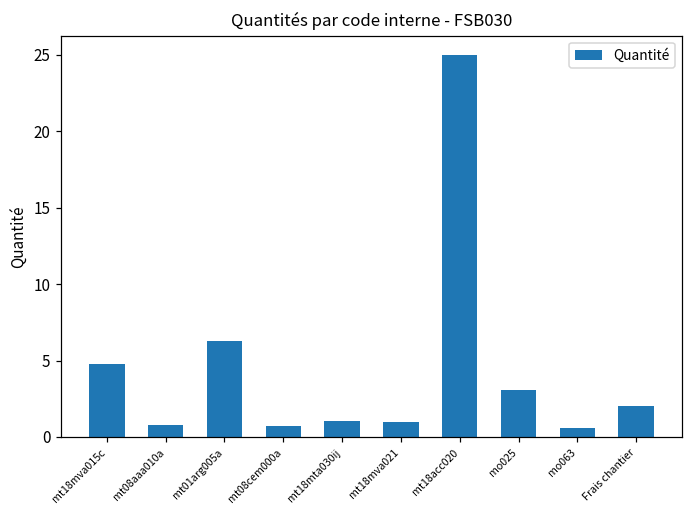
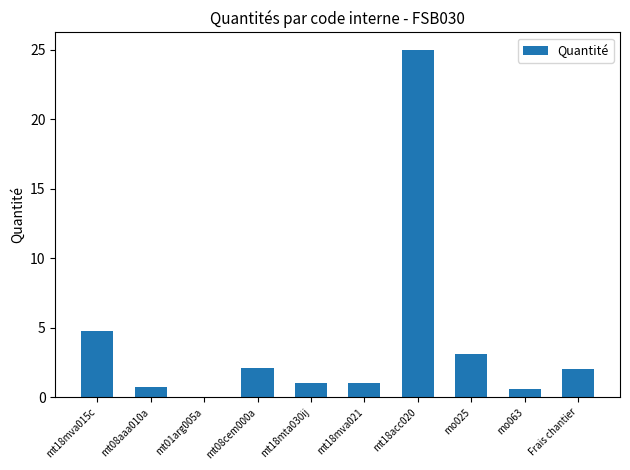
mt01arg005a: 6.3 -> 0.0
mt08cem000a: 0.8 -> 2.1
